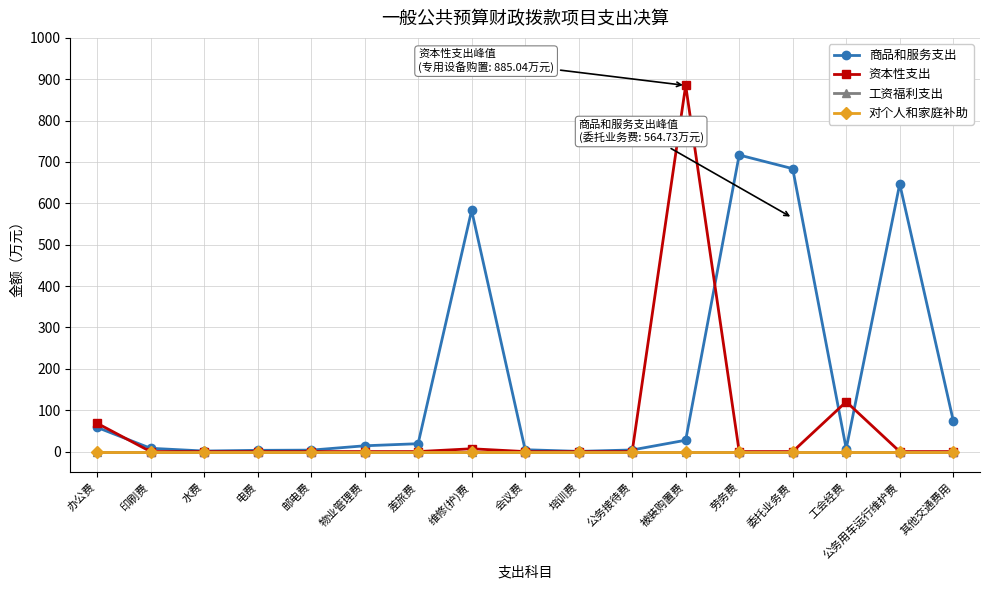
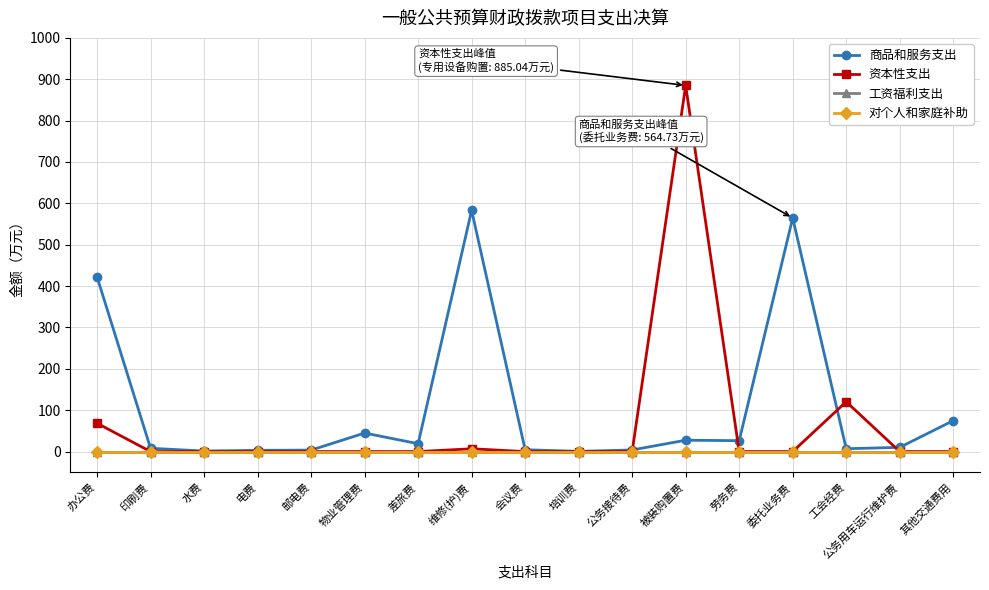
商品和服务支出, 办公费: 60 -> 420
商品和服务支出, 物业管理费: 10 -> 40
商品和服务支出, 劳务费: 720 -> 30
商品和服务支出, 委托业务费: 680 -> 560
商品和服务支出, 公务用车运行维护费: 650 -> 10
